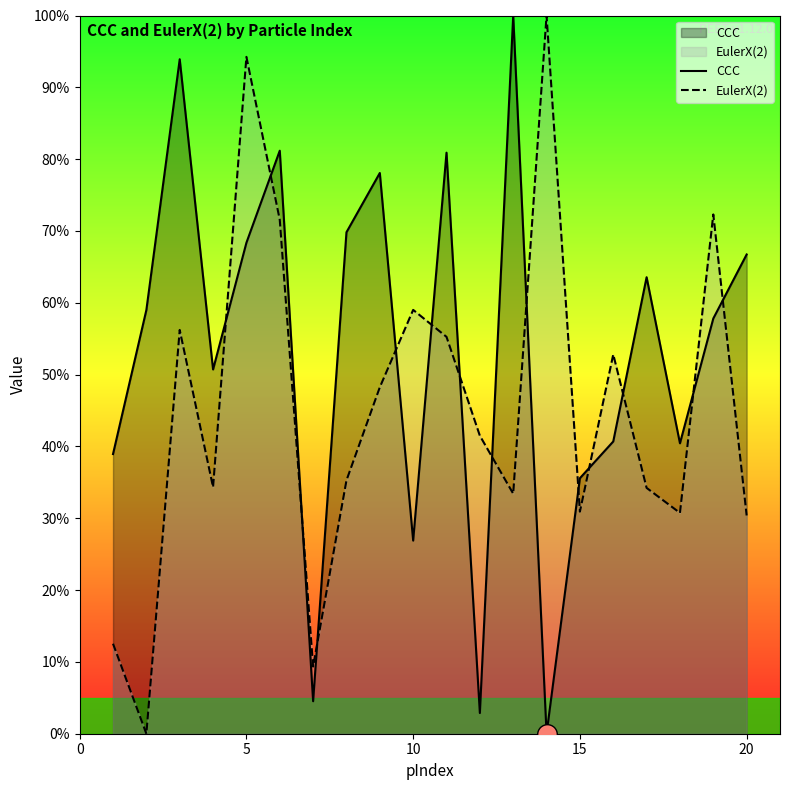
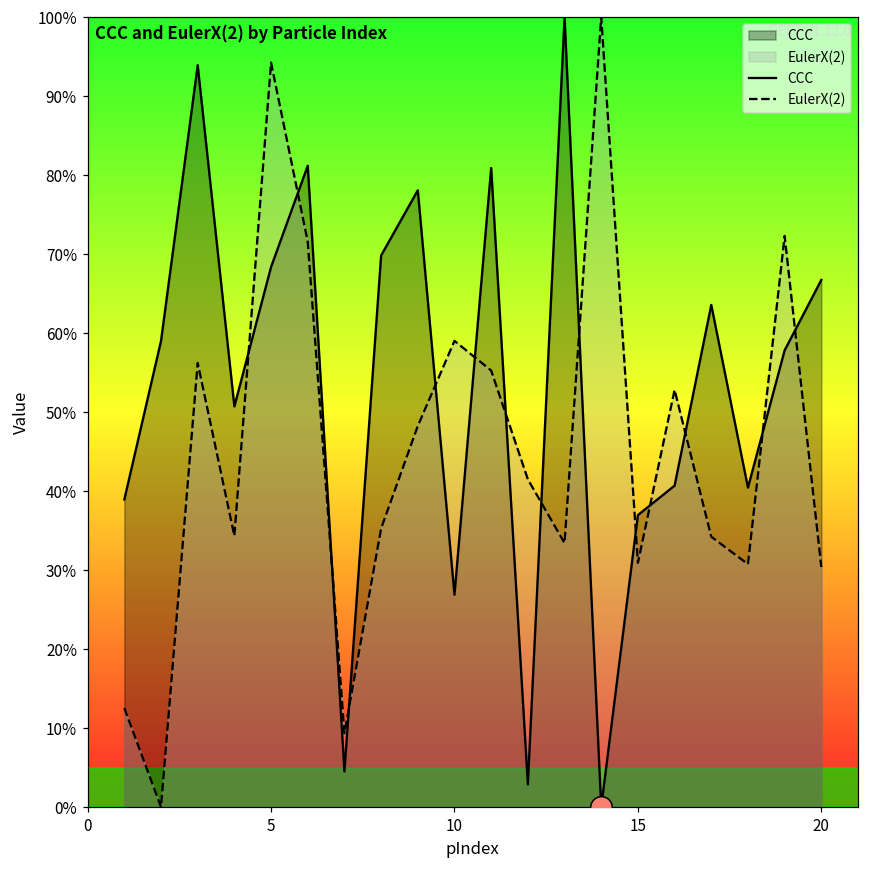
CCC, 15: 36% -> 37%
